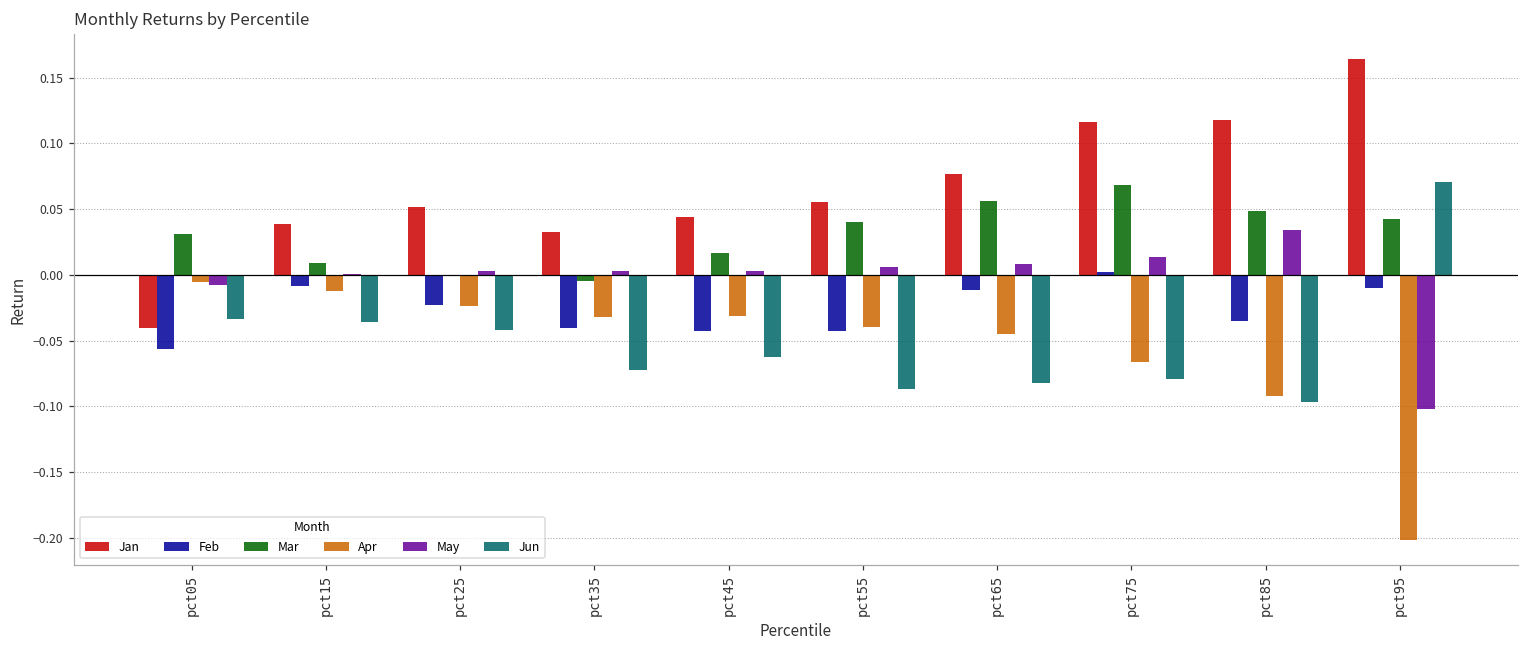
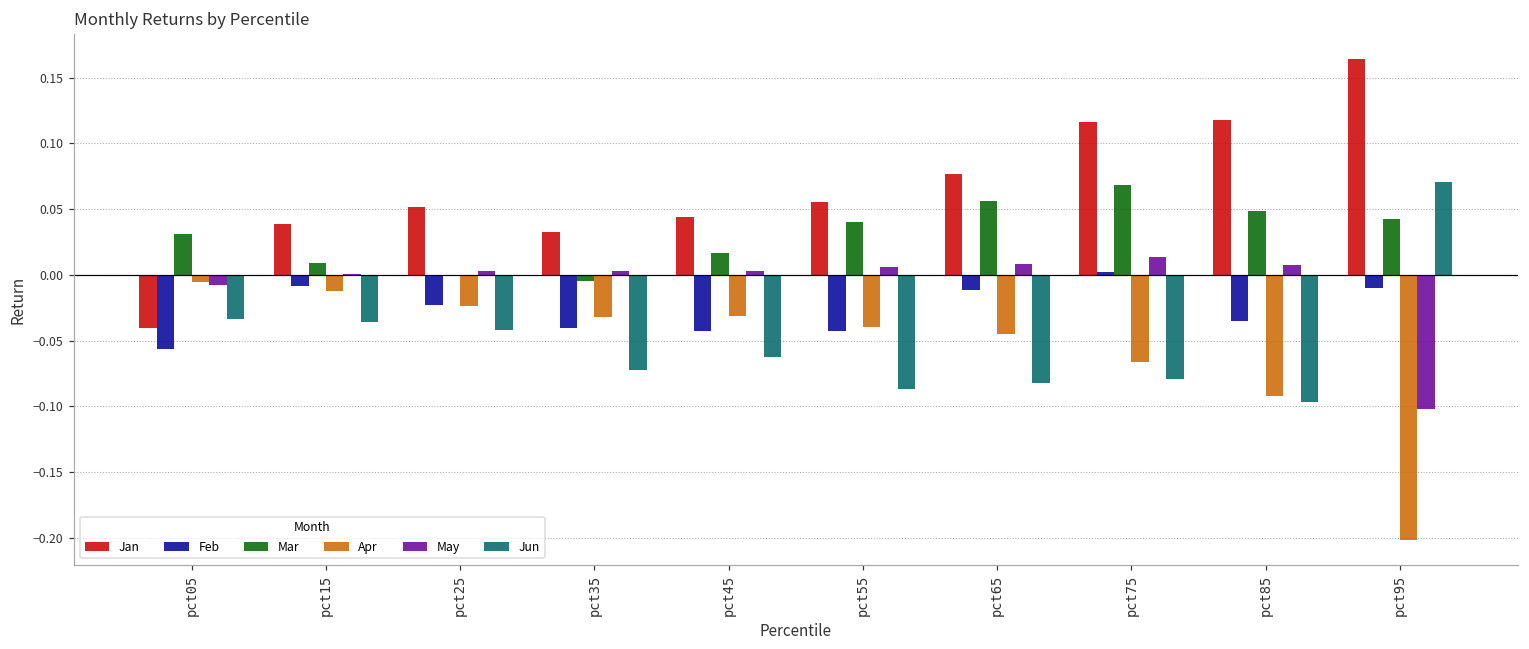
May, pct85: 0.034 -> 0.007
